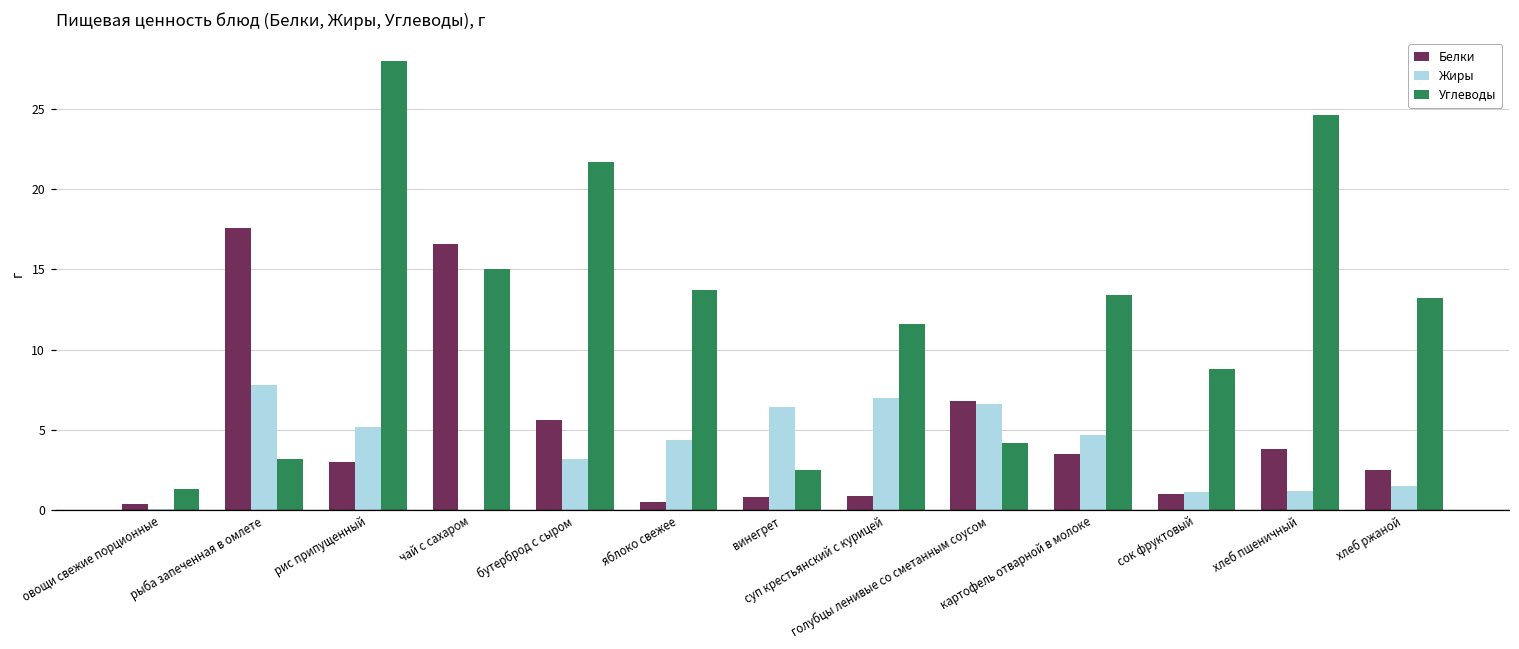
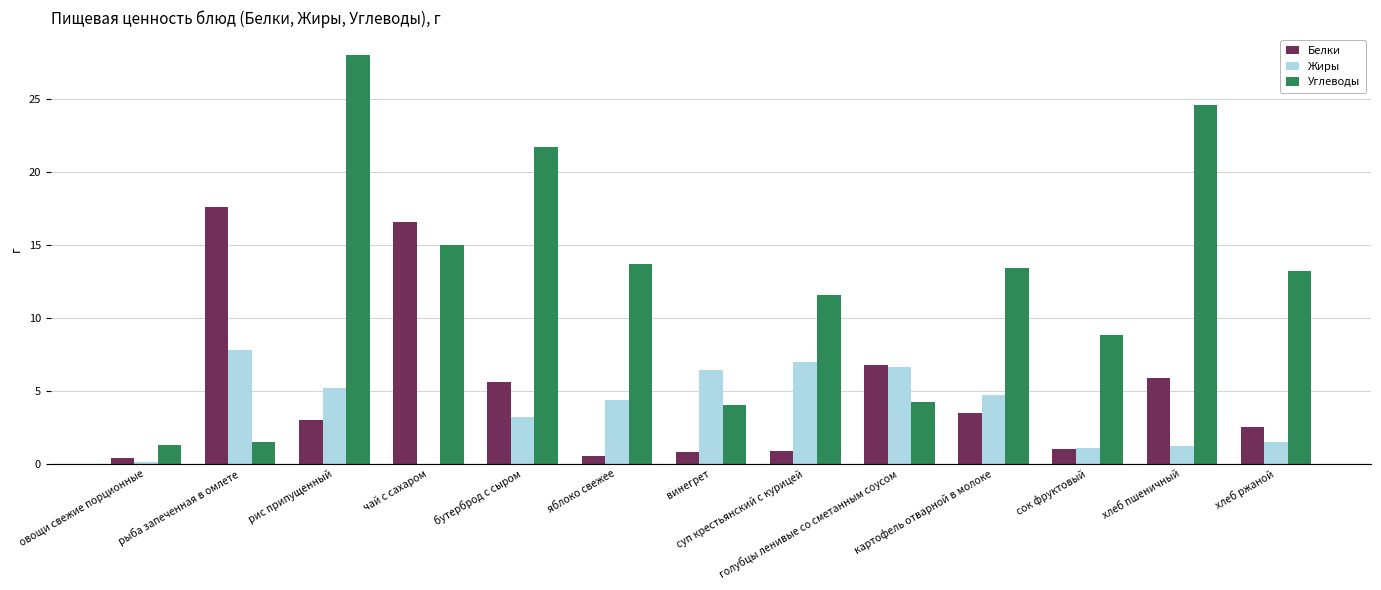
Углеводы, рыба запеченная в омлете: 3.2 -> 1.5
Углеводы, винегрет: 2.5 -> 4.0
Белки, хлеб пшеничный: 3.8 -> 5.9
